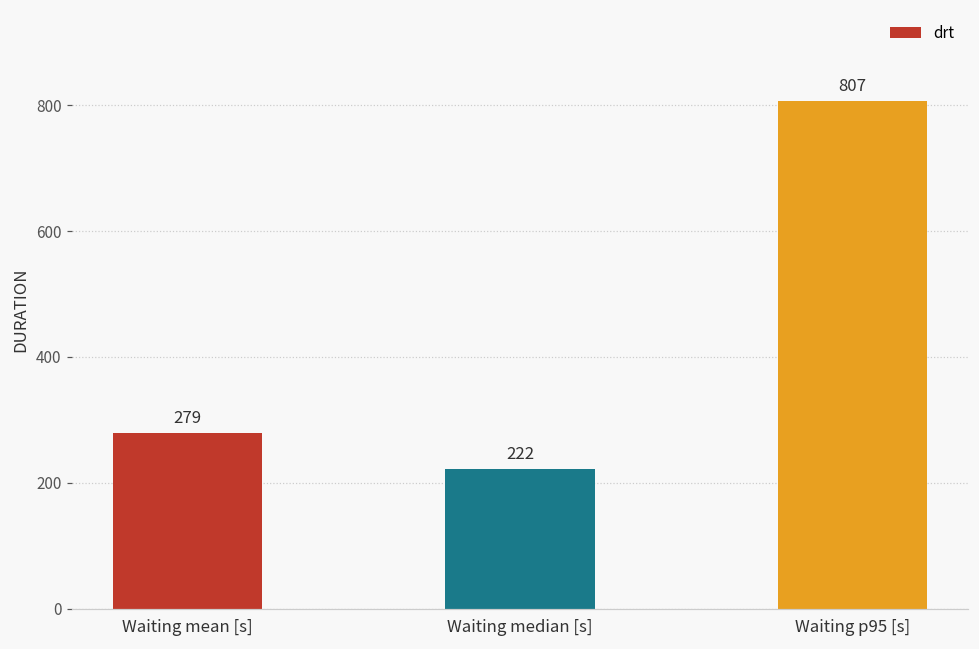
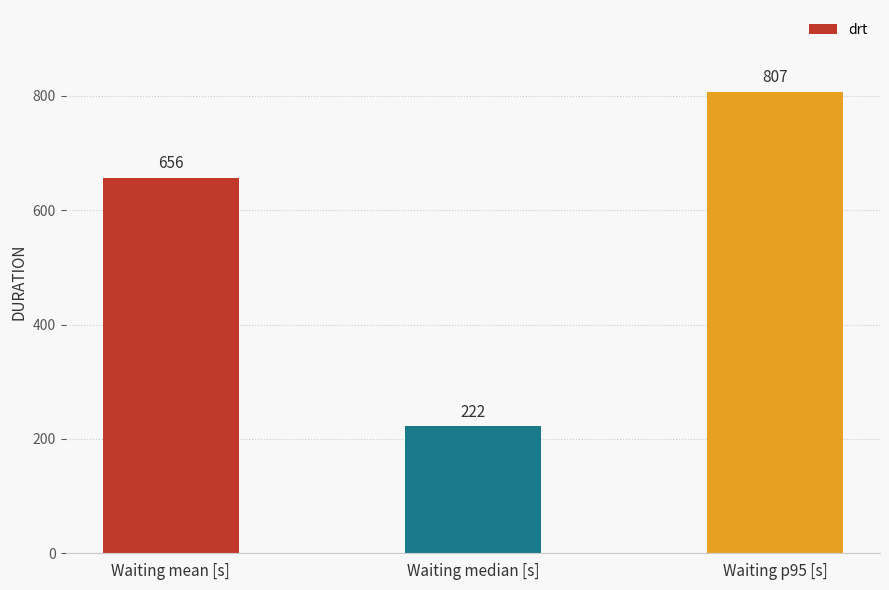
Waiting mean [s]: 279 -> 656
